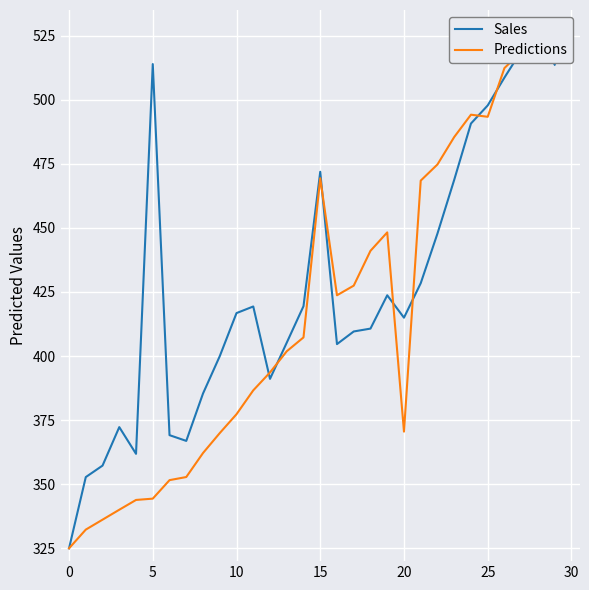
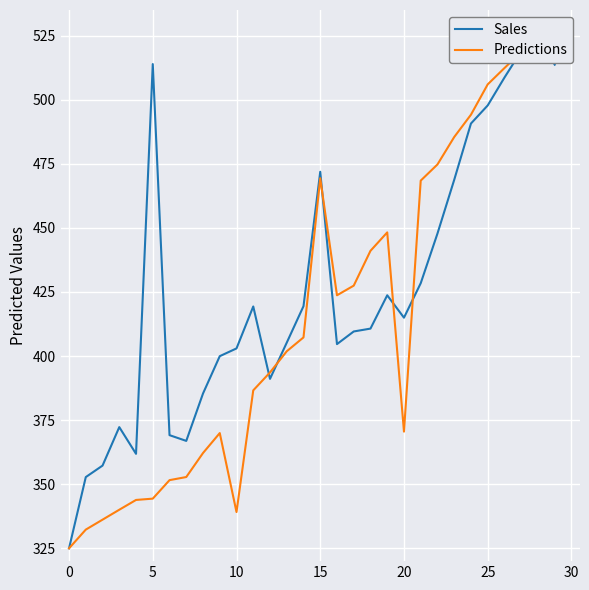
Sales, 10: 417 -> 403
Predictions, 10: 377 -> 339
Predictions, 25: 493 -> 506
